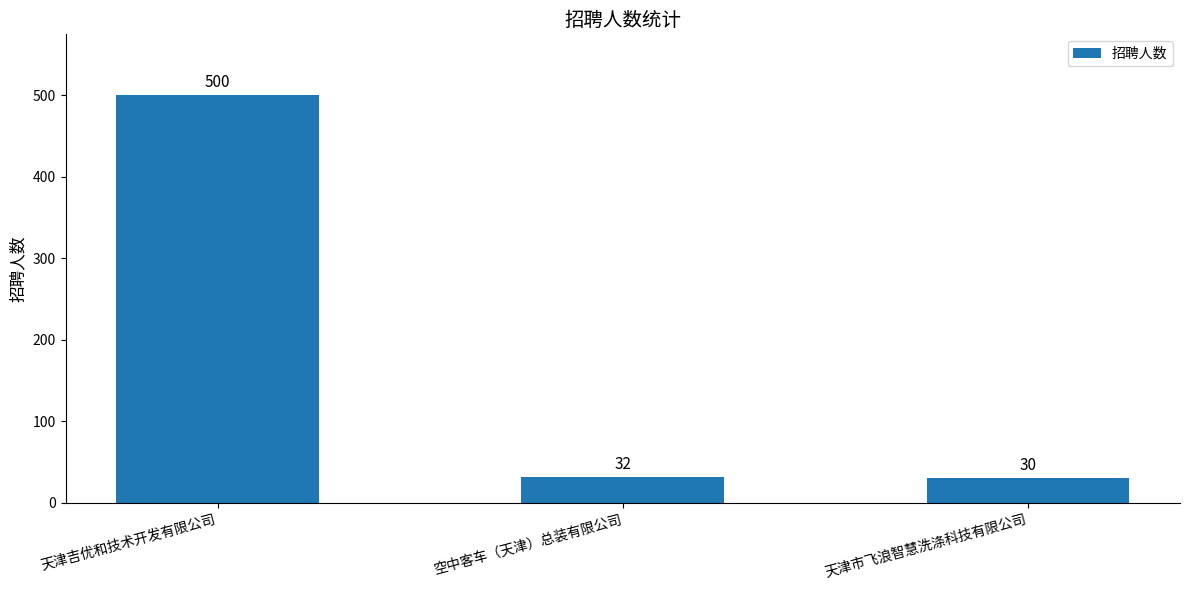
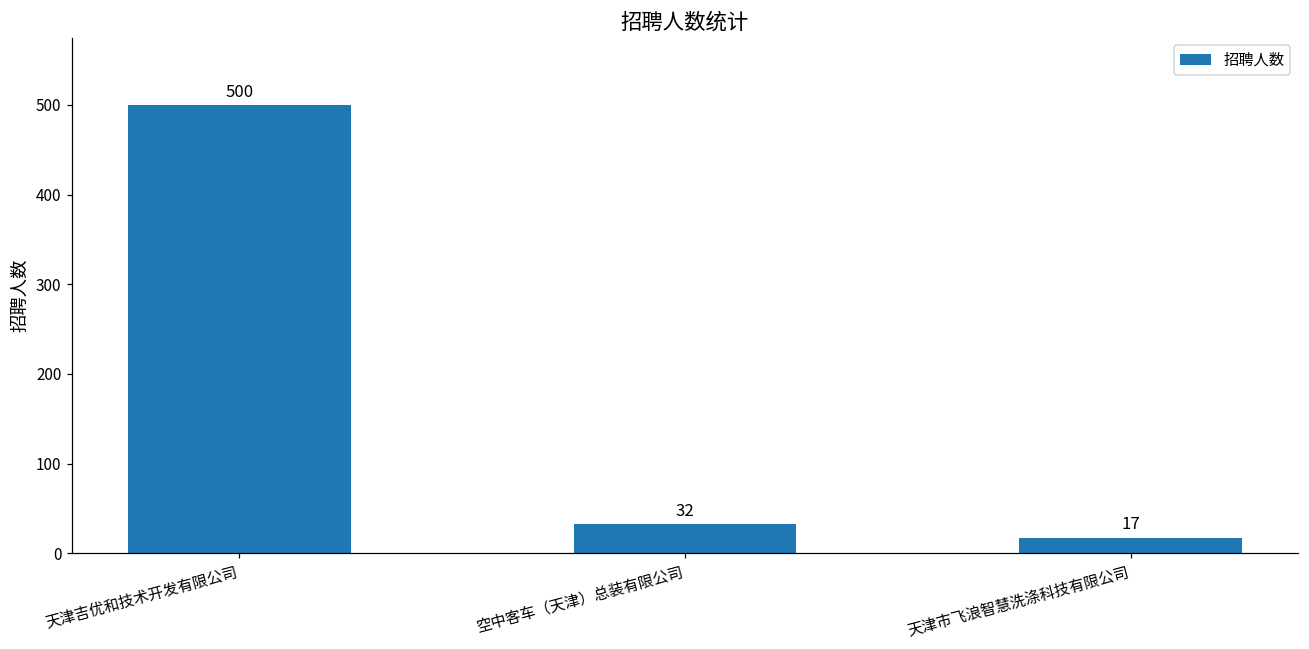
天津市飞浪智慧洗涤科技有限公司: 30 -> 17
